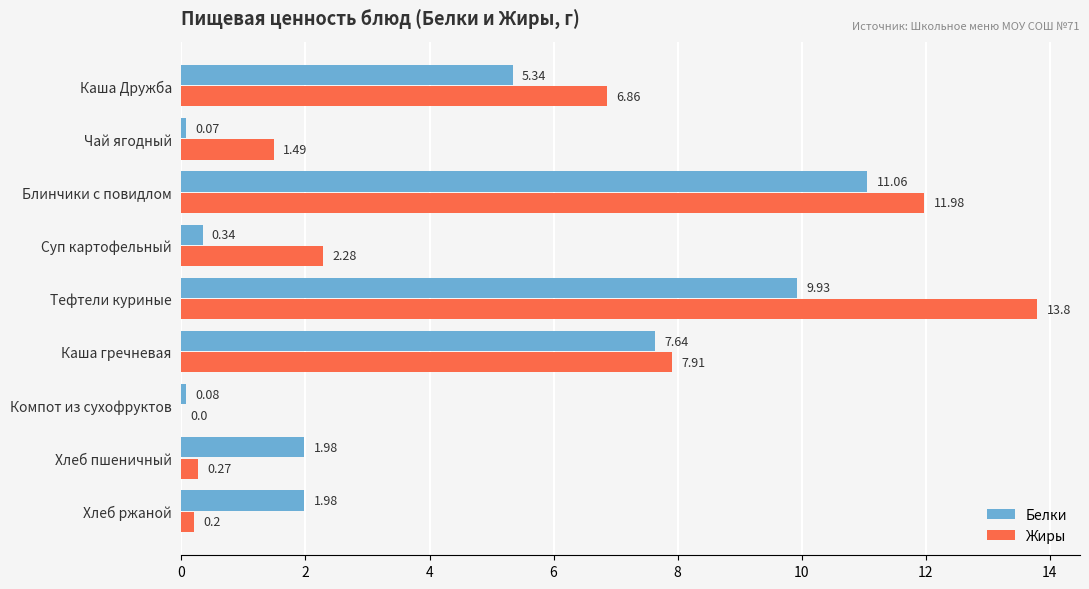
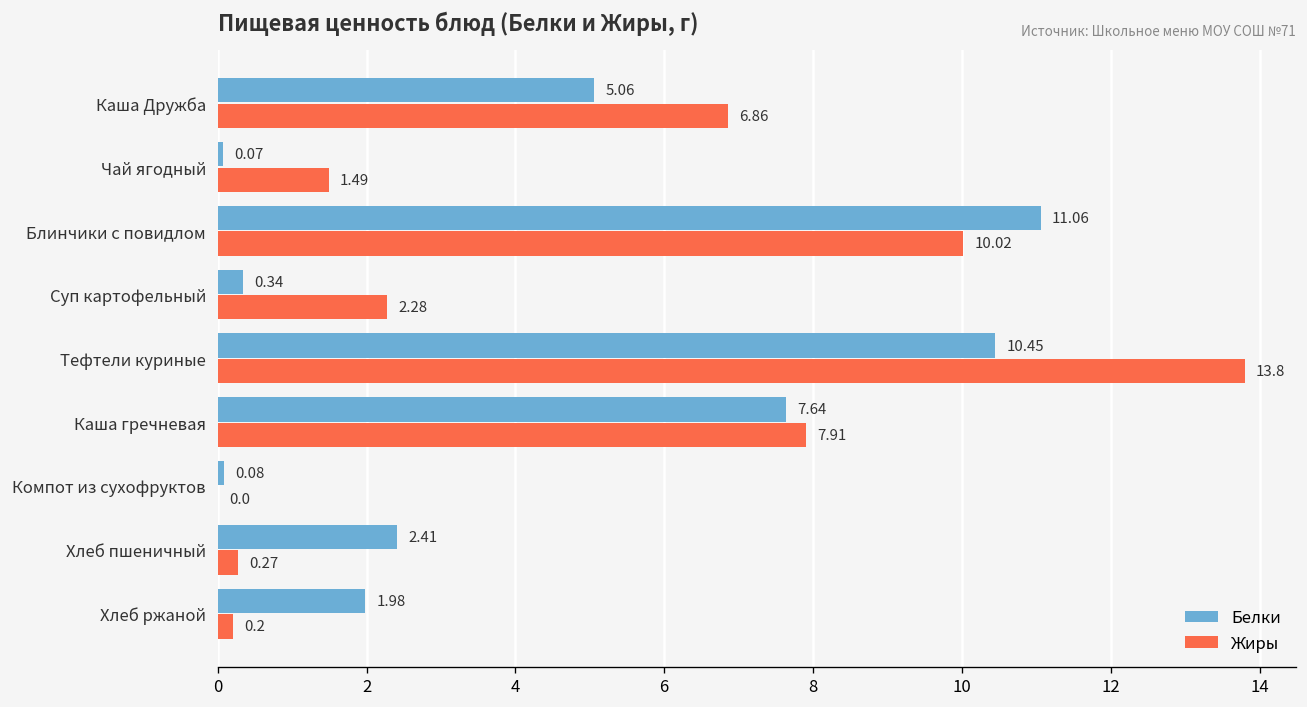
Белки, Каша Дружба: 5.34 -> 5.06
Жиры, Блинчики с повидлом: 11.98 -> 10.02
Белки, Тефтели куриные: 9.93 -> 10.45
Белки, Хлеб пшеничный: 1.98 -> 2.41
